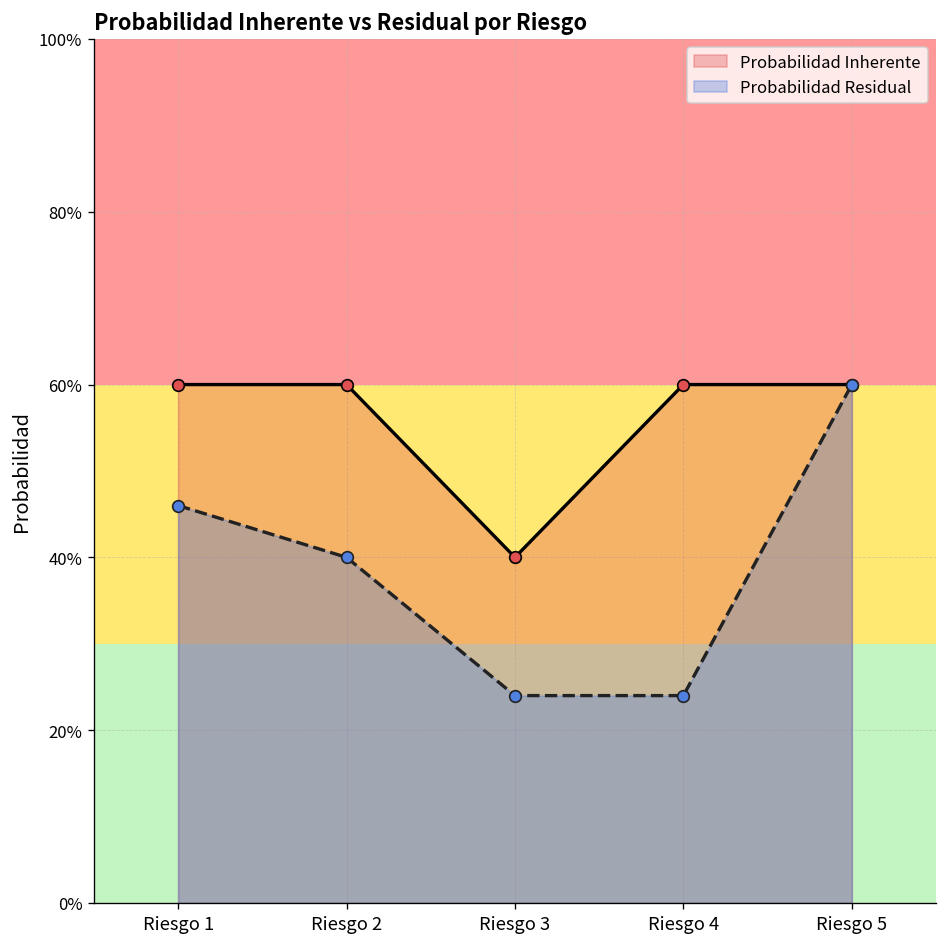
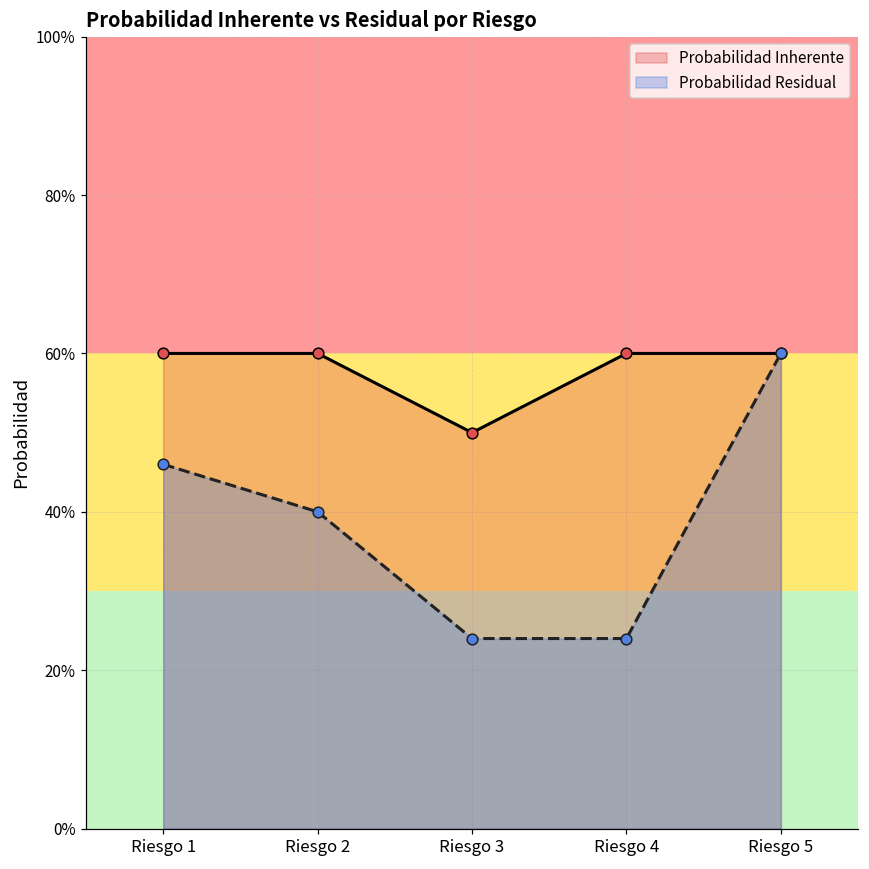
Probabilidad Inherente, Riesgo 3: 40% -> 50%
